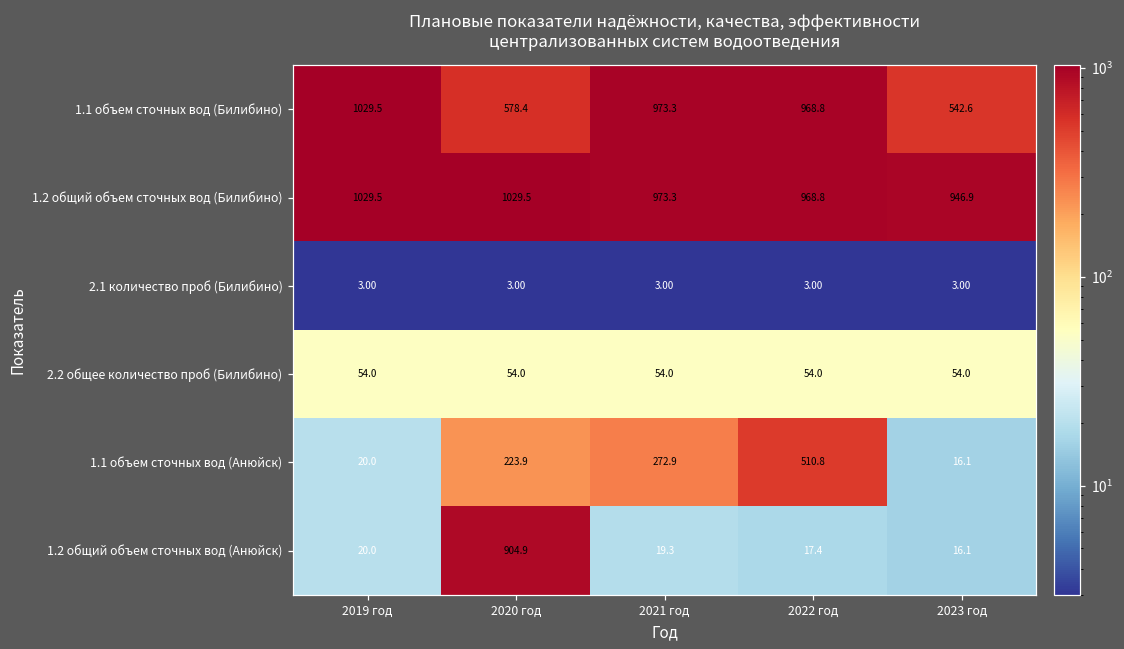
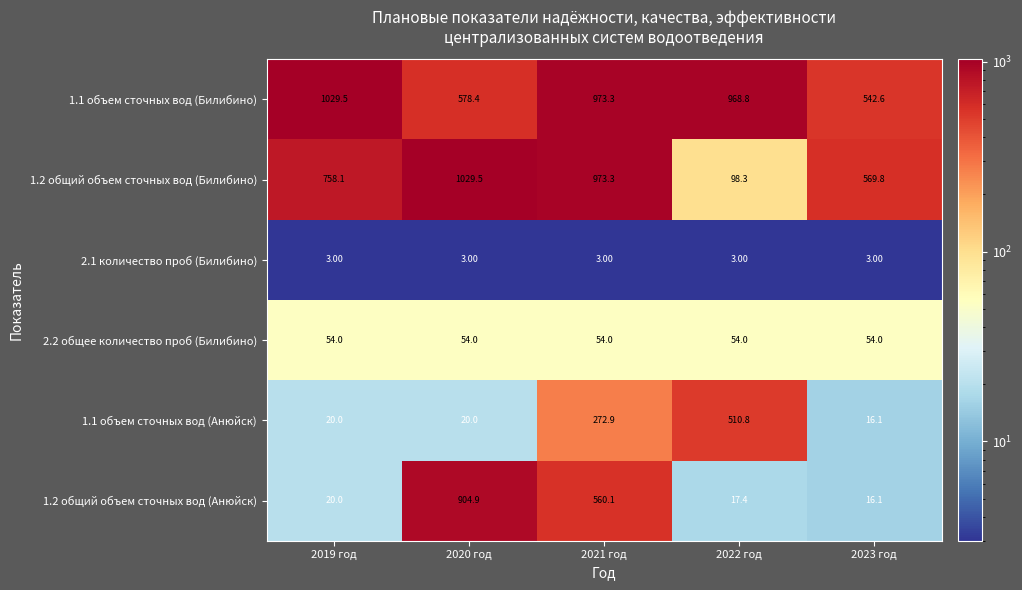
1.2 общий объем сточных вод (Билибино), 2019 год: 1029.5 -> 758.1
1.2 общий объем сточных вод (Билибино), 2022 год: 968.8 -> 98.3
1.2 общий объем сточных вод (Билибино), 2023 год: 946.9 -> 569.8
1.1 объем сточных вод (Анюйск), 2020 год: 223.9 -> 20.0
1.2 общий объем сточных вод (Анюйск), 2021 год: 19.3 -> 560.1
